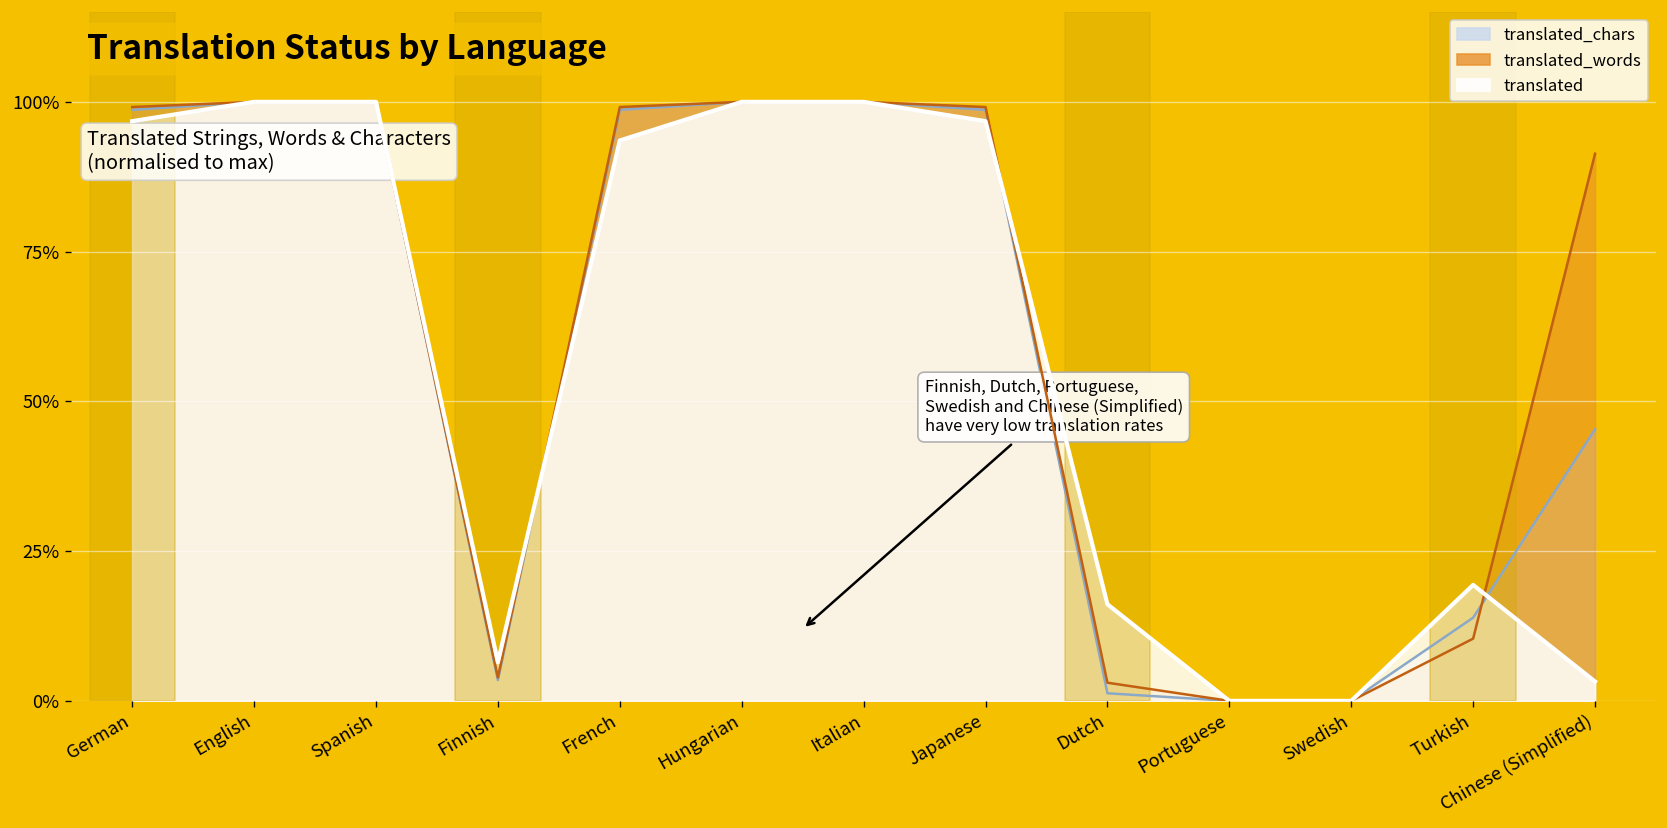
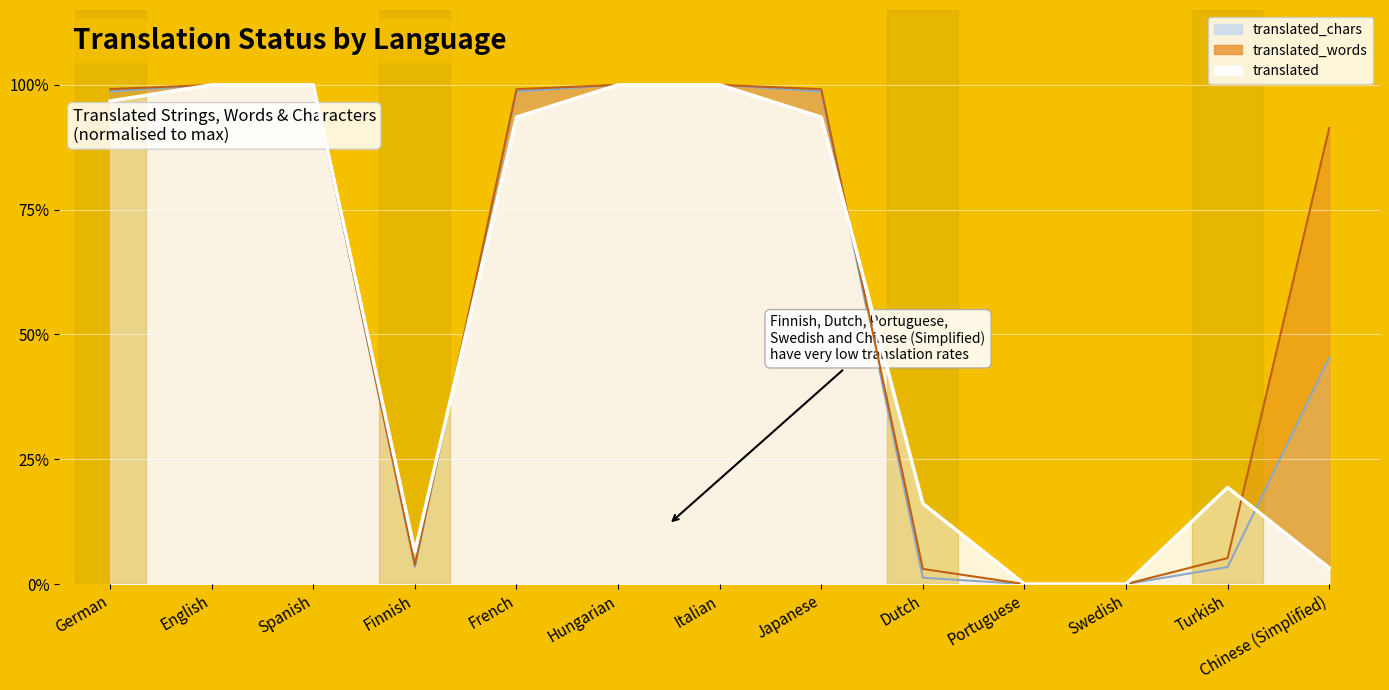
translated, Japanese: 97% -> 94%
translated_chars, Turkish: 14% -> 3%
translated_words, Turkish: 10% -> 5%
